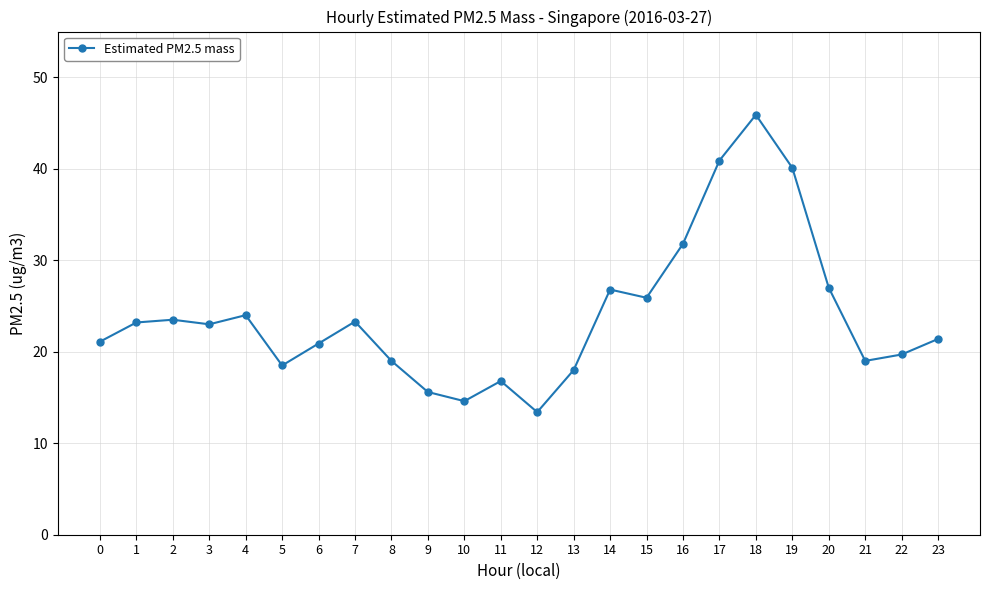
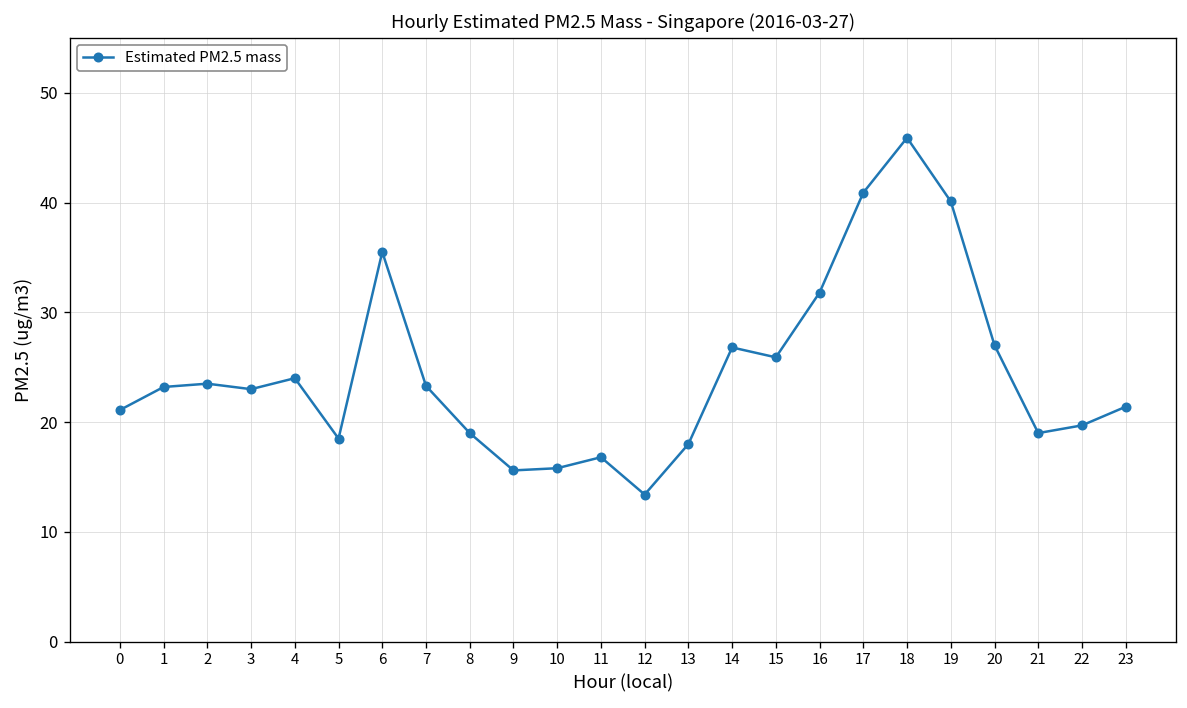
6: 21 -> 36
10: 15 -> 16
